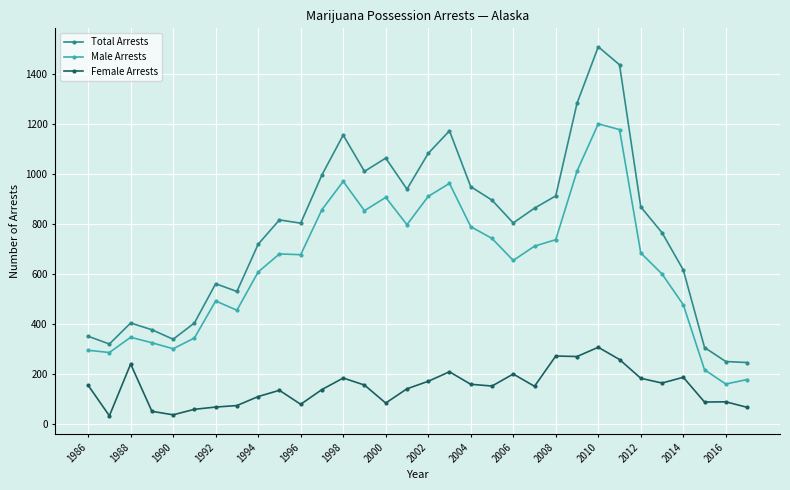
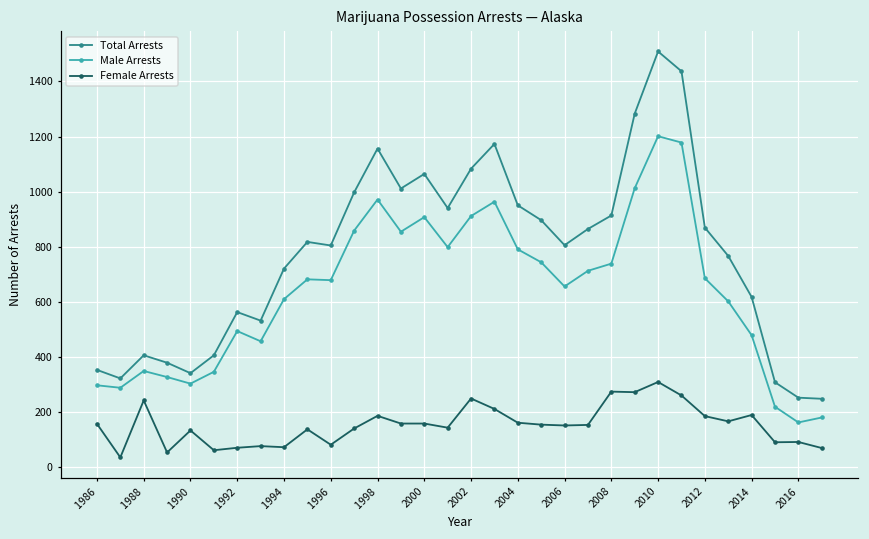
Female Arrests, 1990: 40 -> 130
Female Arrests, 1994: 110 -> 70
Female Arrests, 2000: 90 -> 160
Female Arrests, 2002: 170 -> 250
Female Arrests, 2006: 200 -> 150
